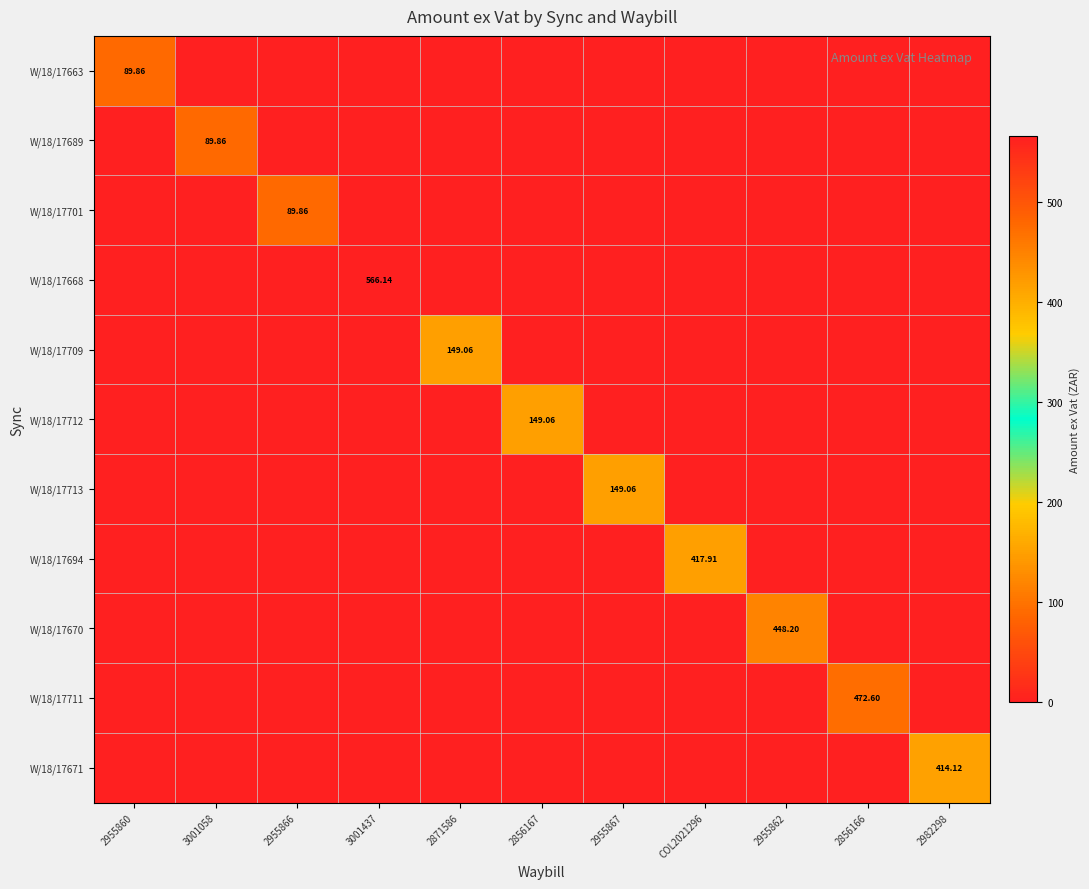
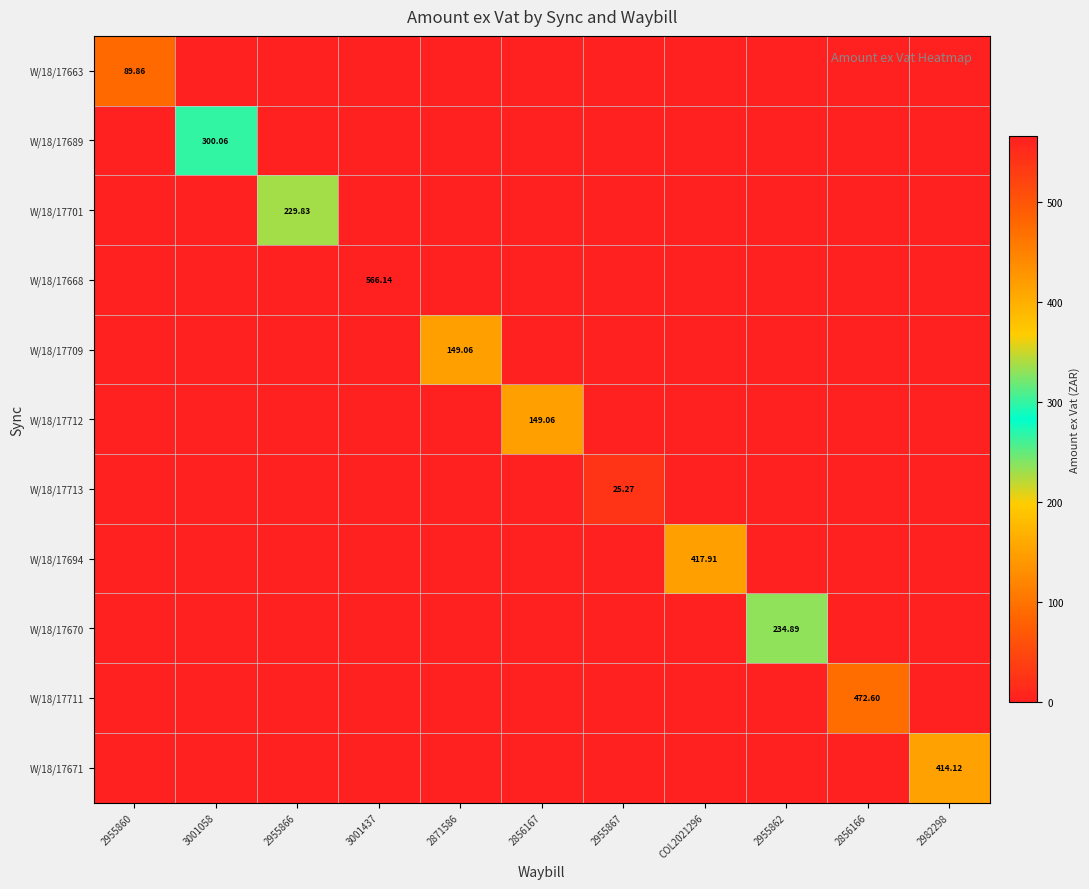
W/18/17689, 3001058: 89.86 -> 300.06
W/18/17701, 2955866: 89.86 -> 229.83
W/18/17713, 2955867: 149.06 -> 25.27
W/18/17670, 2955862: 448.20 -> 234.89
